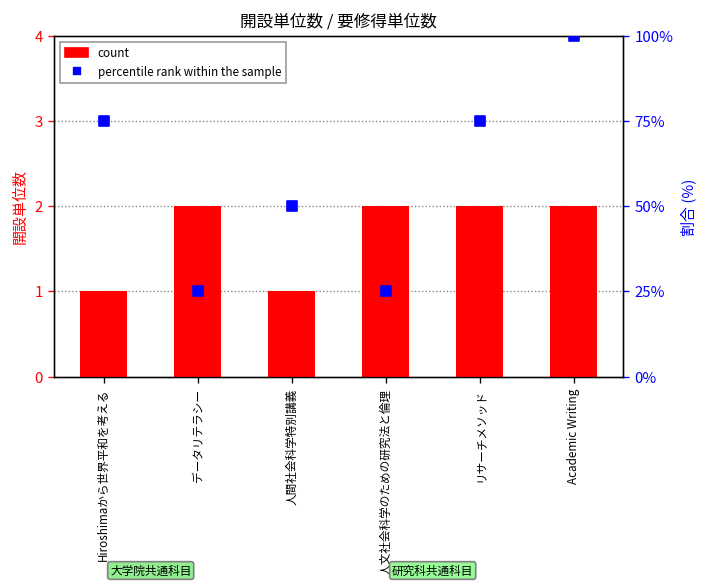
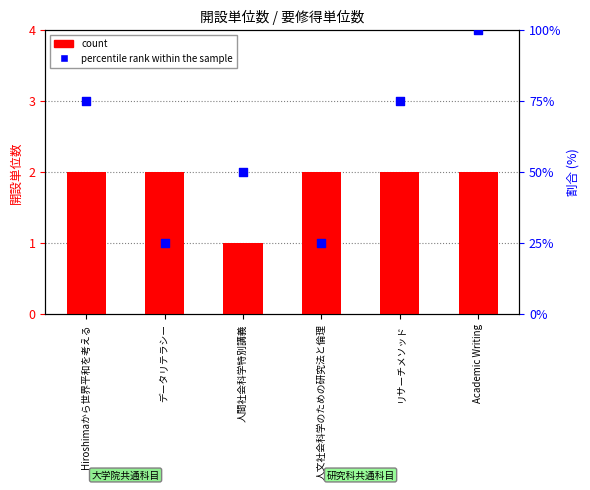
count, Hiroshimaから世界平和を考える: 1 -> 2
